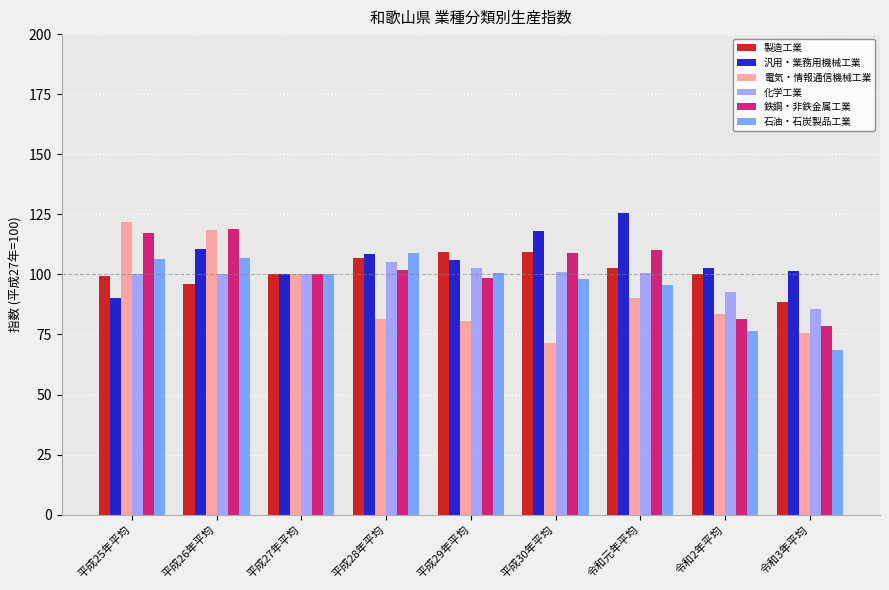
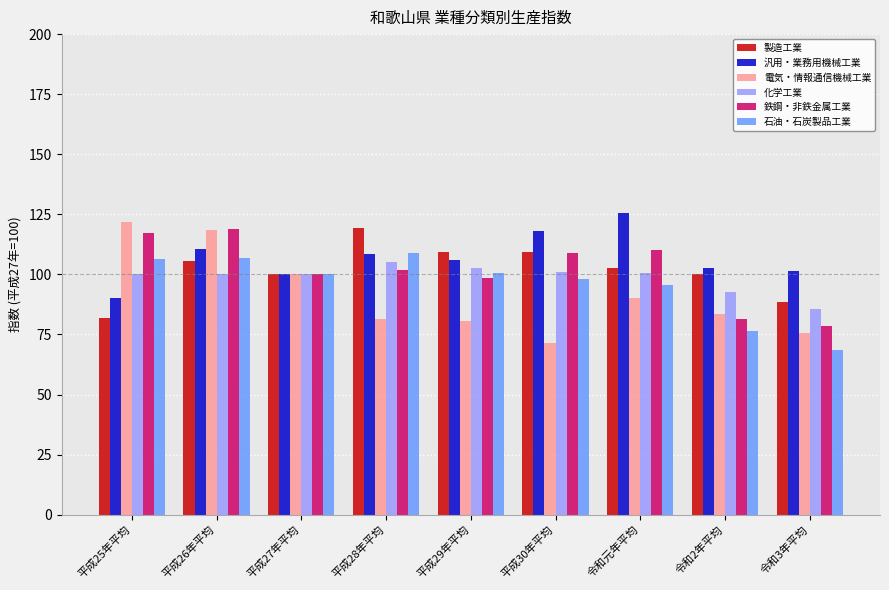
製造工業, 平成25年平均: 99 -> 82
製造工業, 平成26年平均: 96 -> 106
製造工業, 平成28年平均: 107 -> 119
